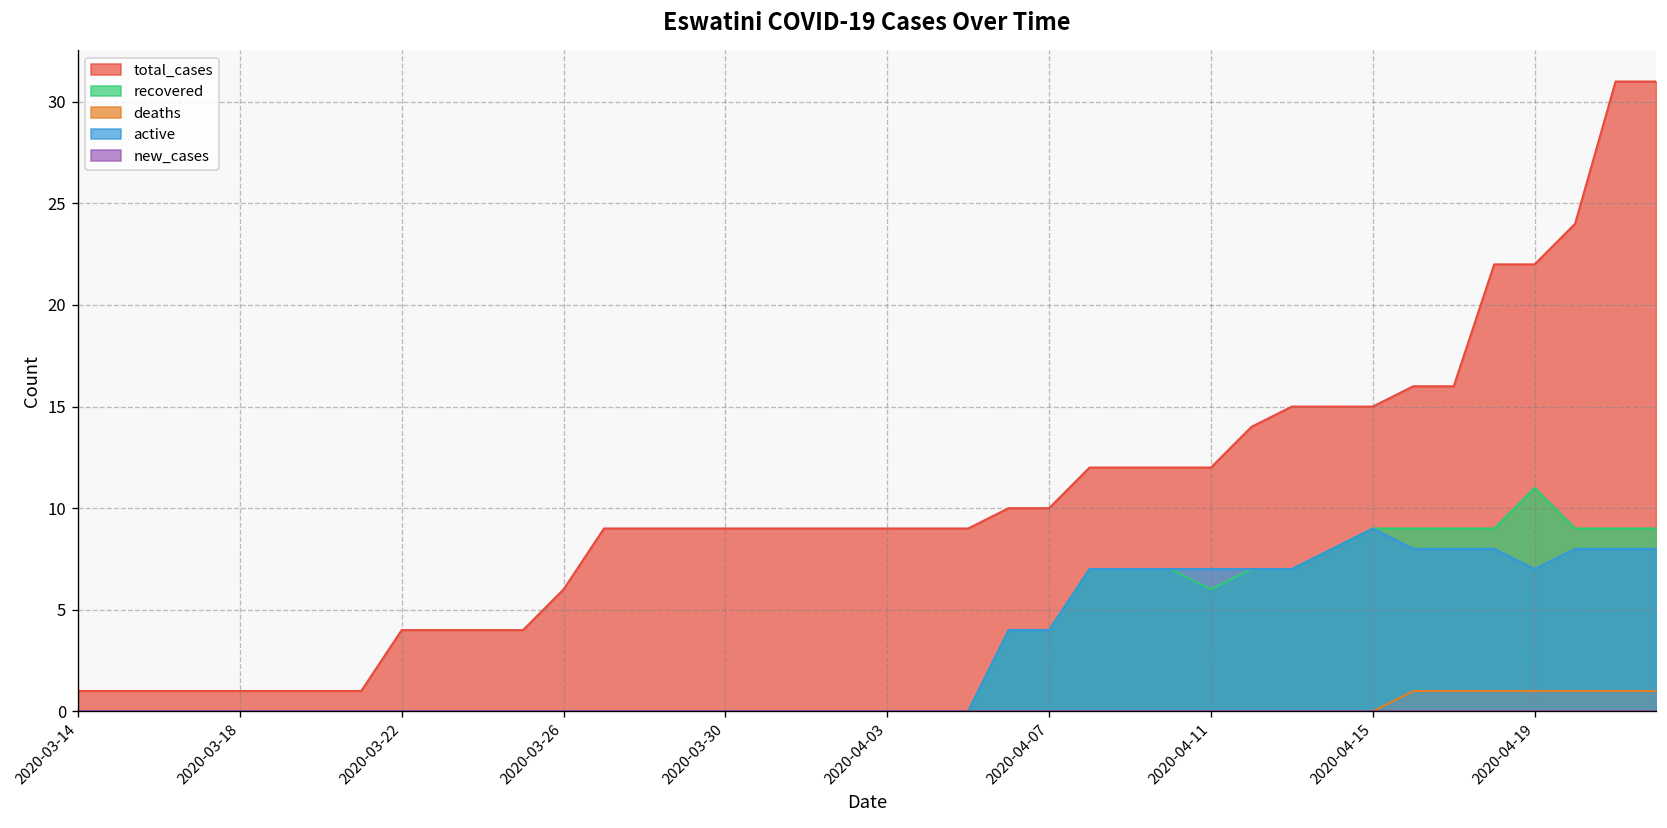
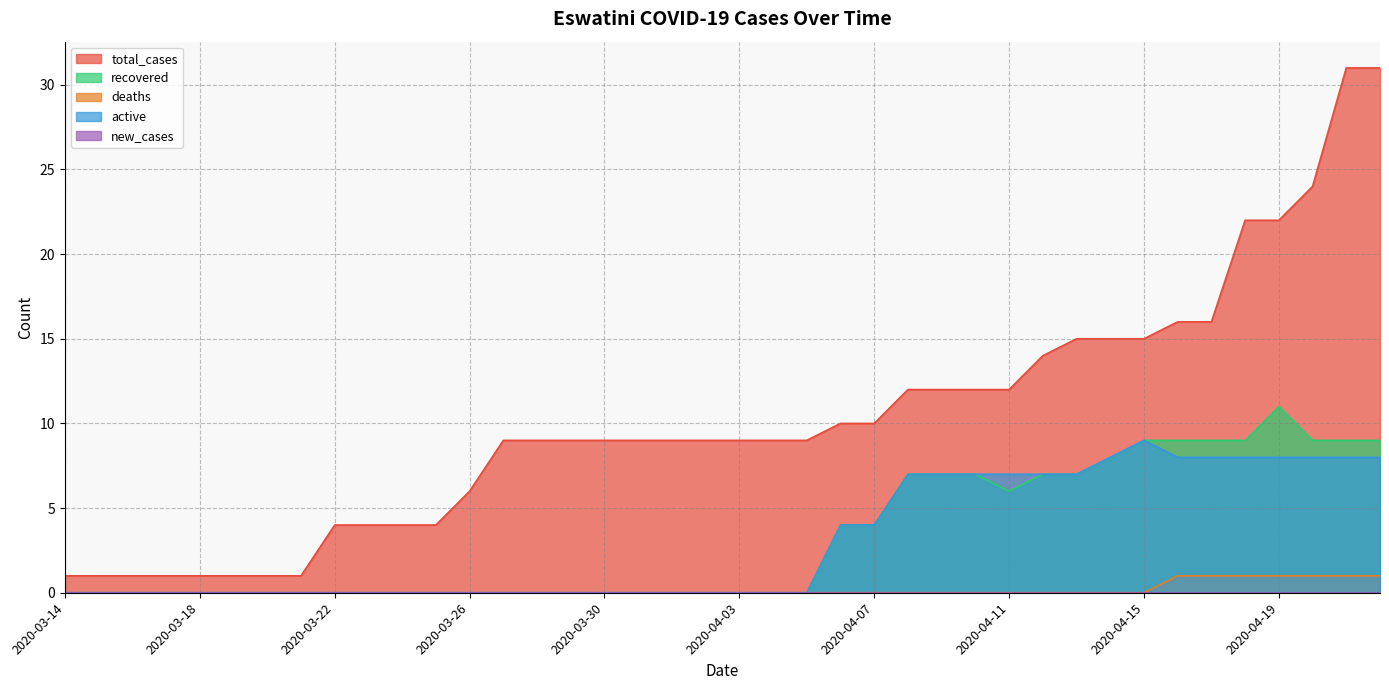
active, 2020-04-19: 7 -> 8
